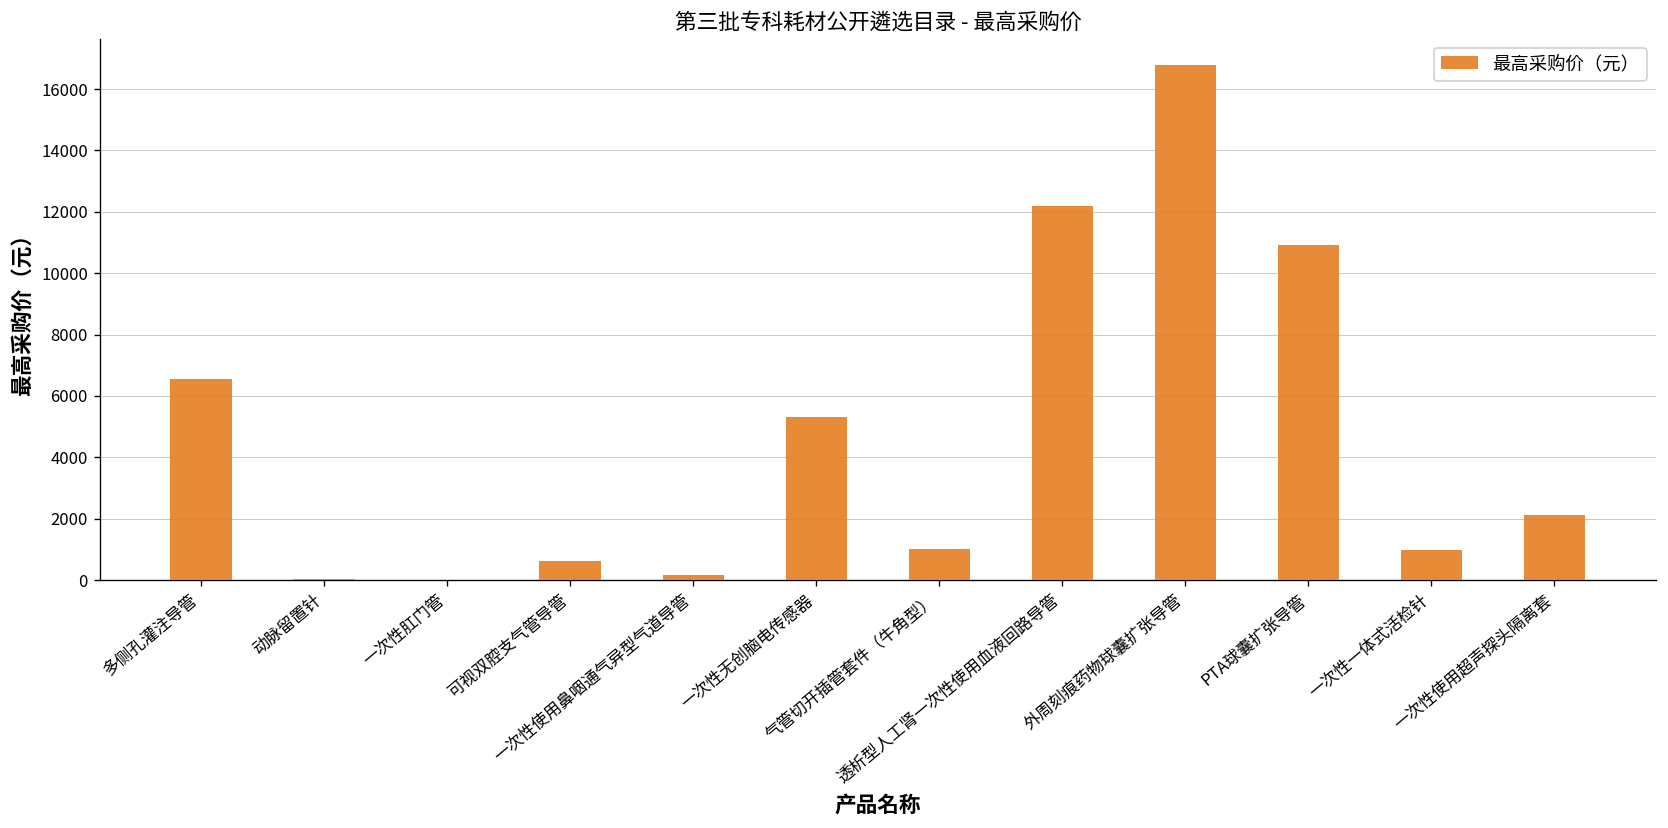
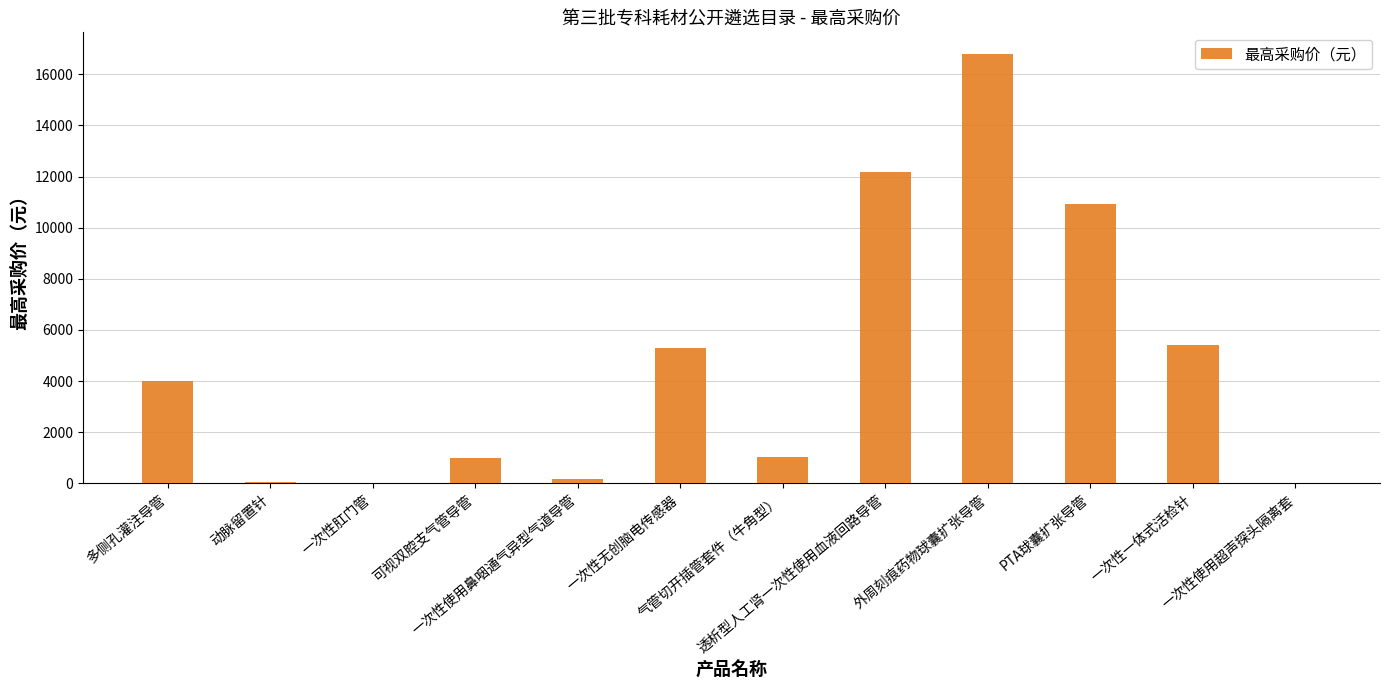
多侧孔灌注导管: 6600 -> 4000
可视双腔支气管导管: 600 -> 1000
一次性一体式活检针: 1000 -> 5400
一次性使用超声探头隔离套: 2100 -> 0
